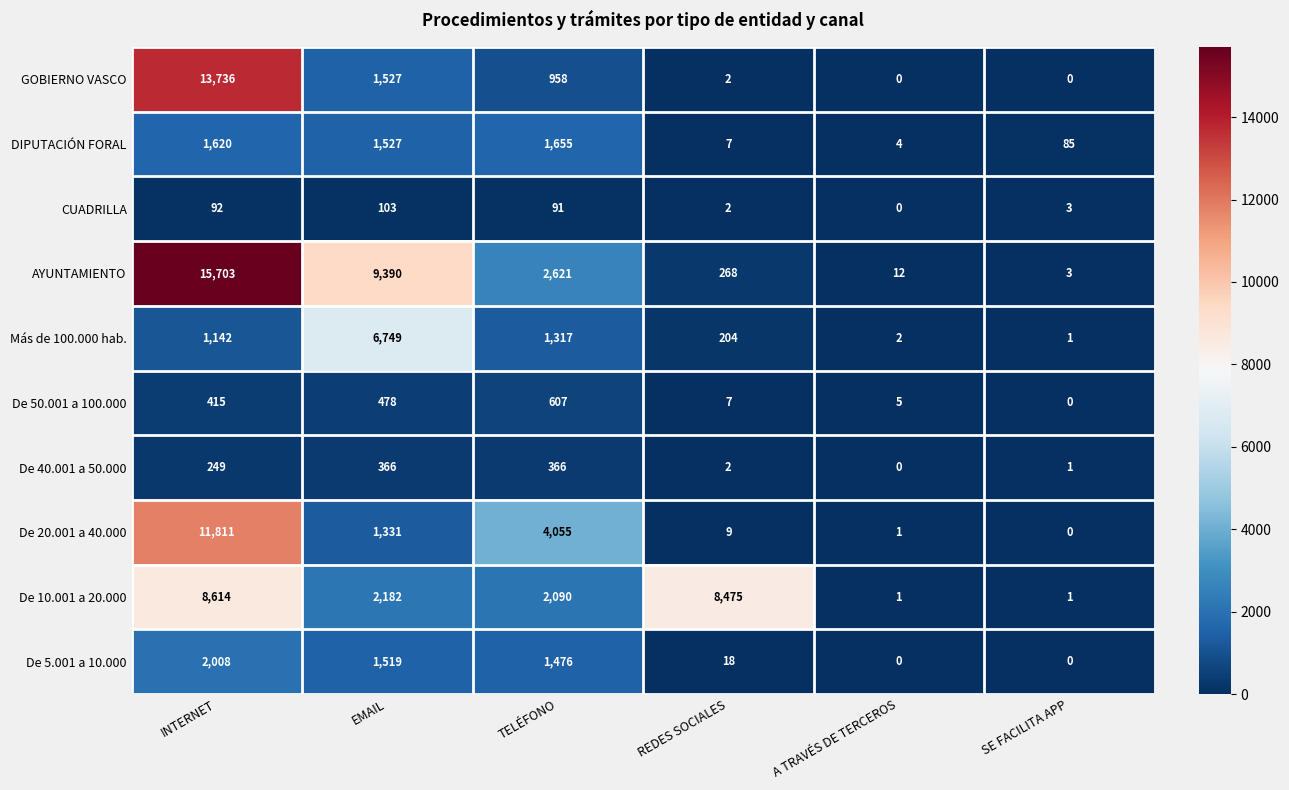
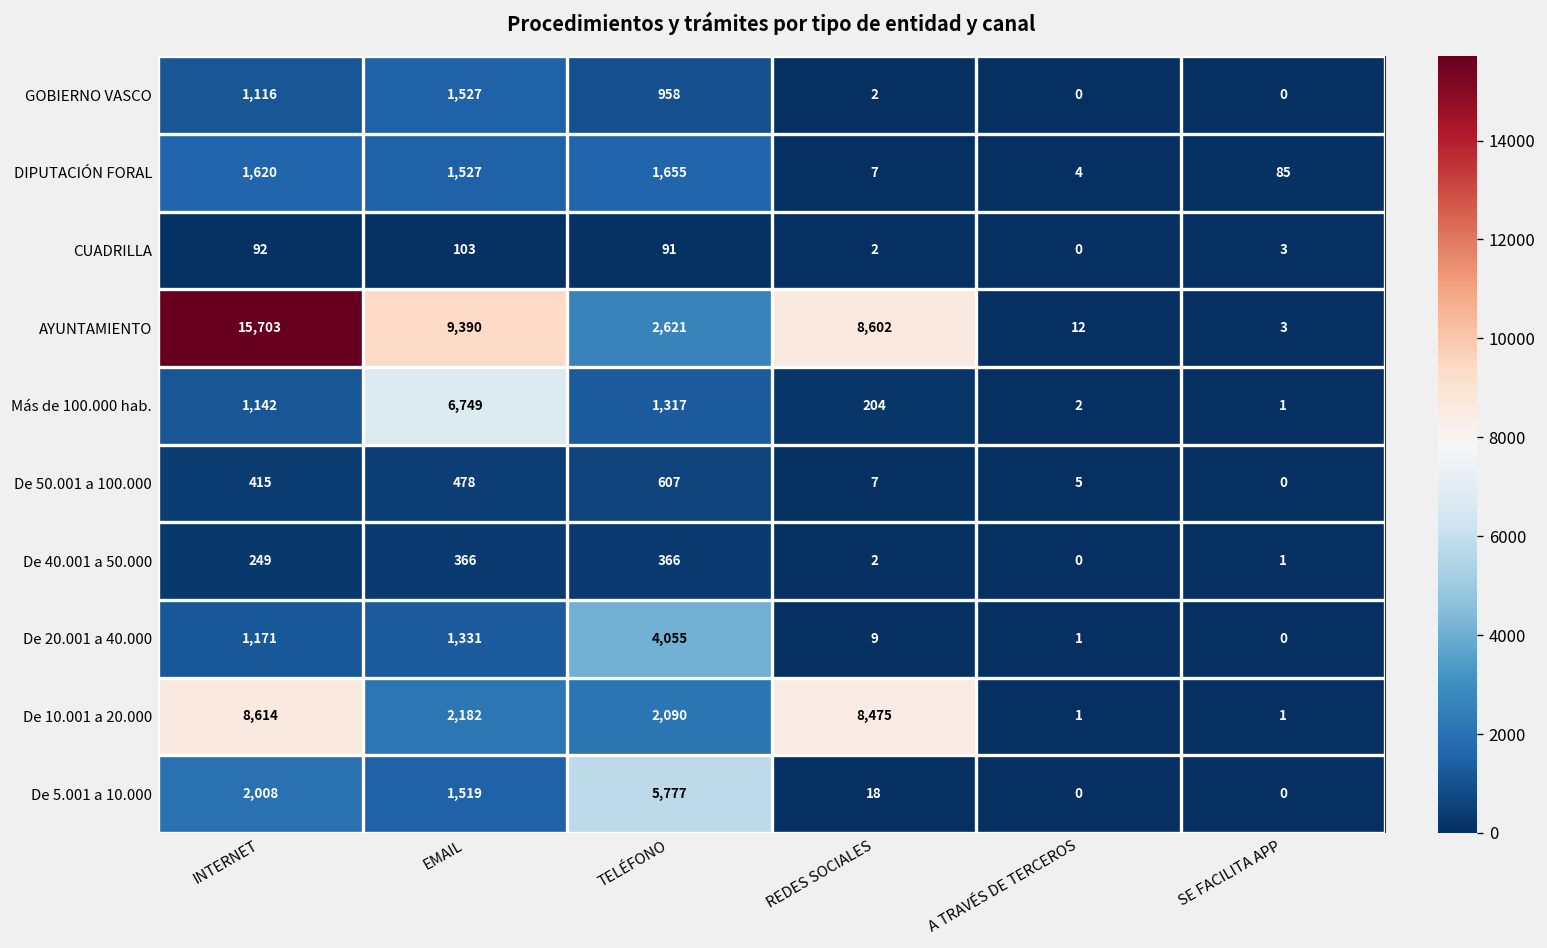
GOBIERNO VASCO, INTERNET: 13,736 -> 1,116
AYUNTAMIENTO, REDES SOCIALES: 268 -> 8,602
De 20.001 a 40.000, INTERNET: 11,811 -> 1,171
De 5.001 a 10.000, TELÉFONO: 1,476 -> 5,777
